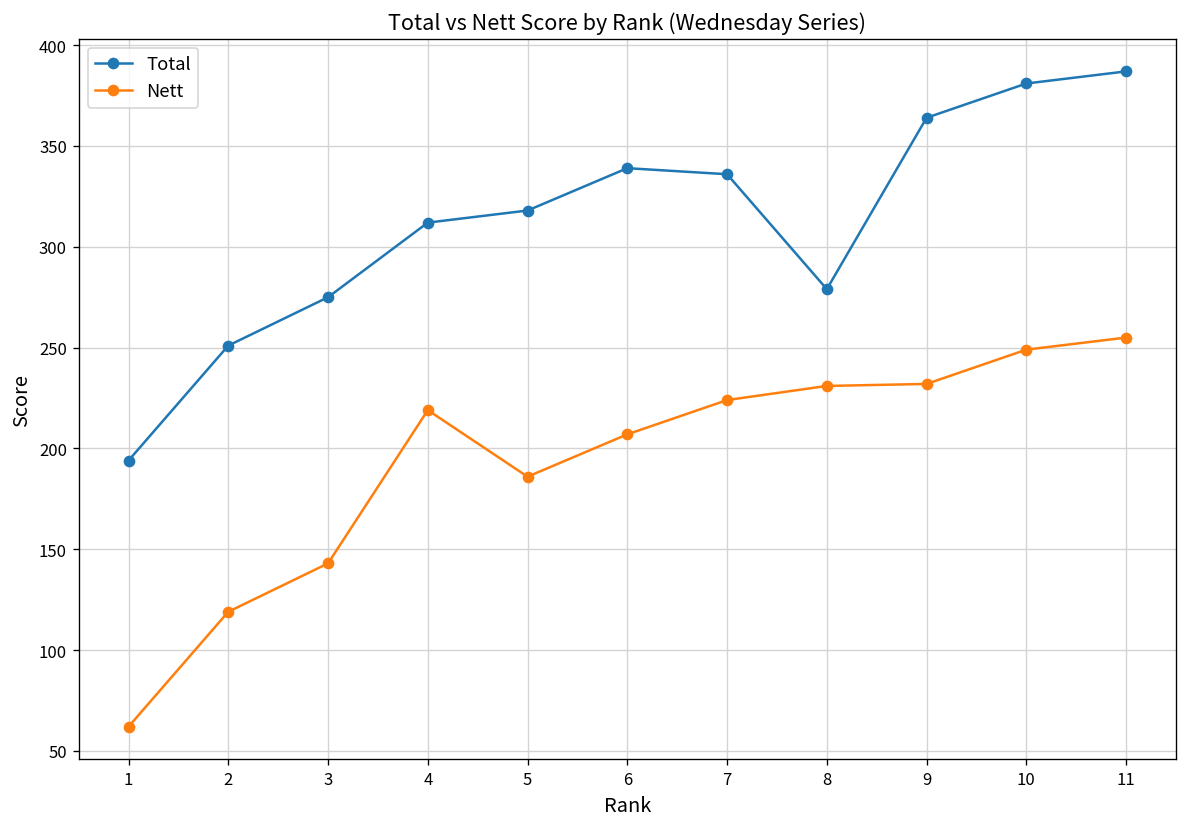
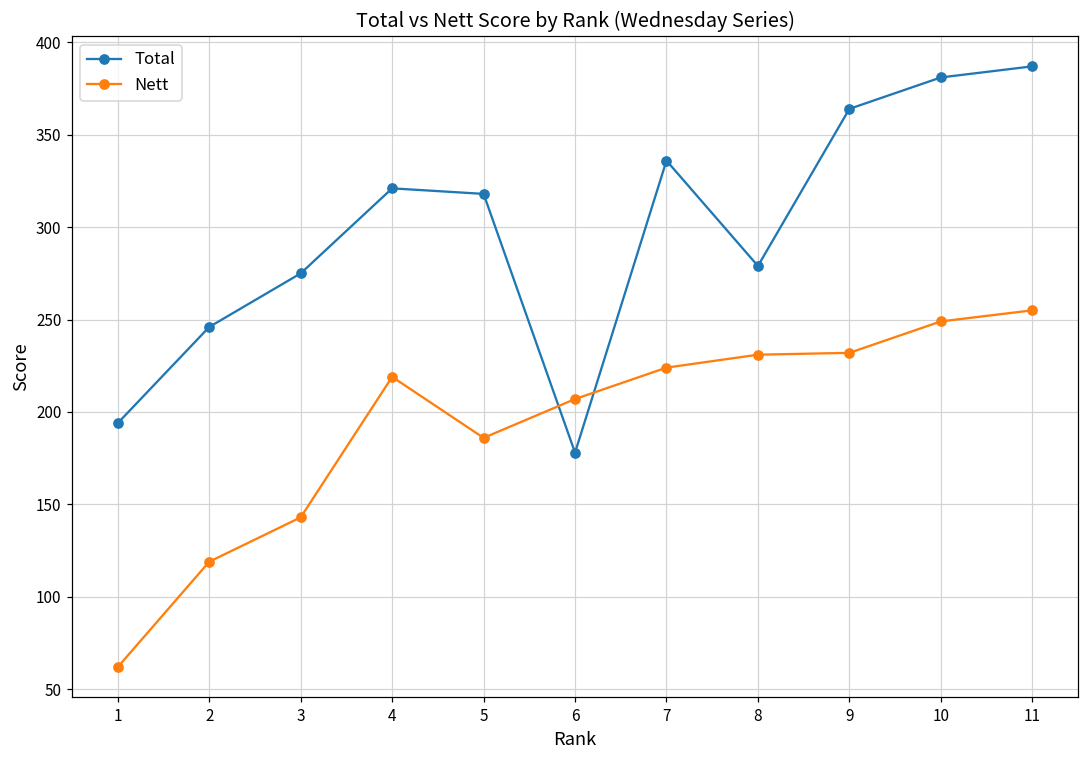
Total, 2: 251 -> 246
Total, 4: 312 -> 321
Total, 6: 339 -> 178
